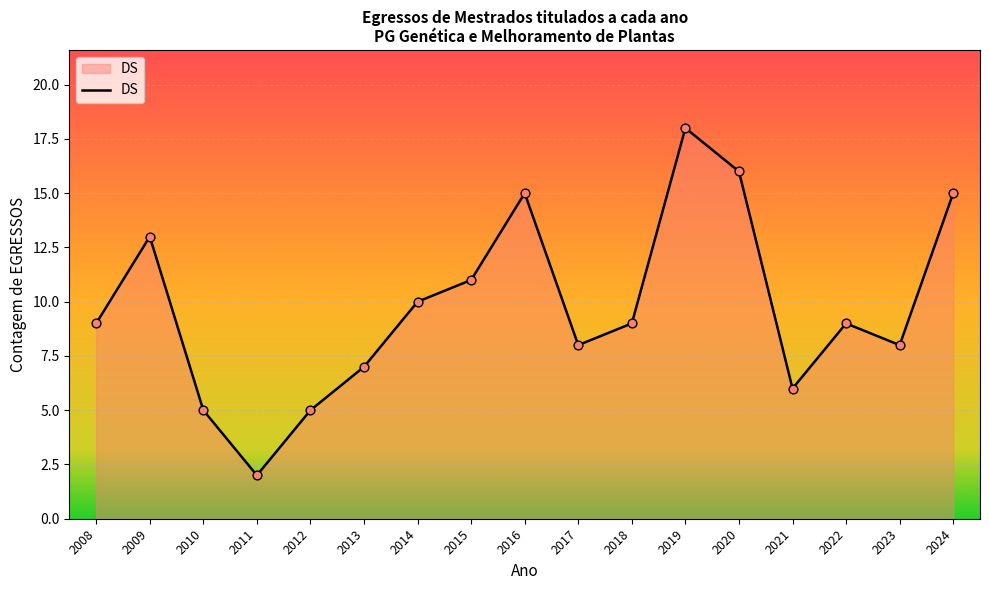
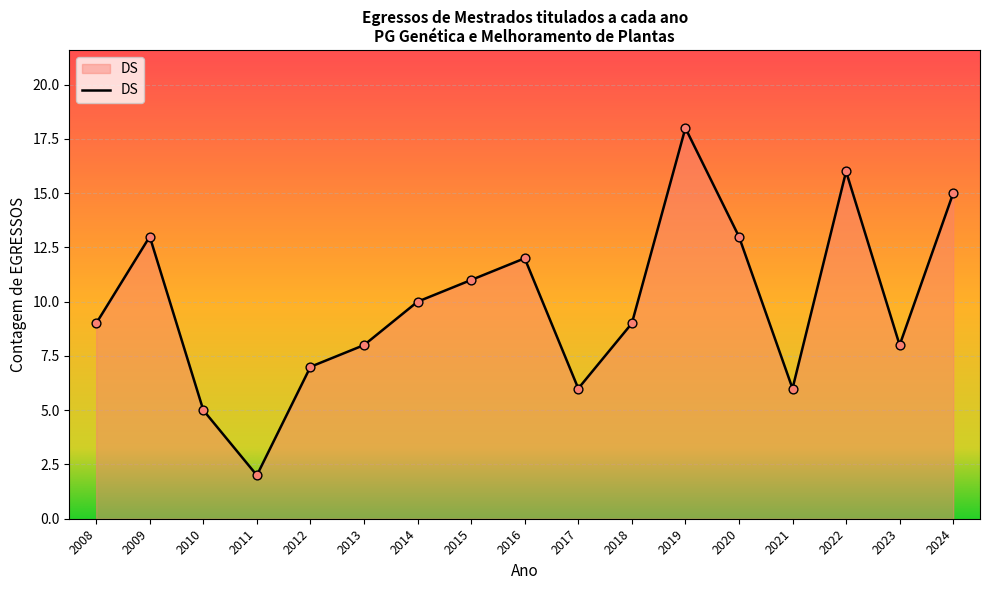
2012: 5 -> 7
2013: 7 -> 8
2016: 15 -> 12
2017: 8 -> 6
2020: 16 -> 13
2022: 9 -> 16
